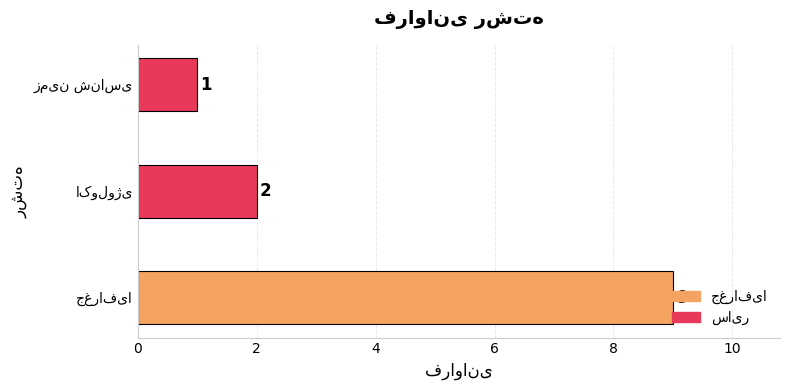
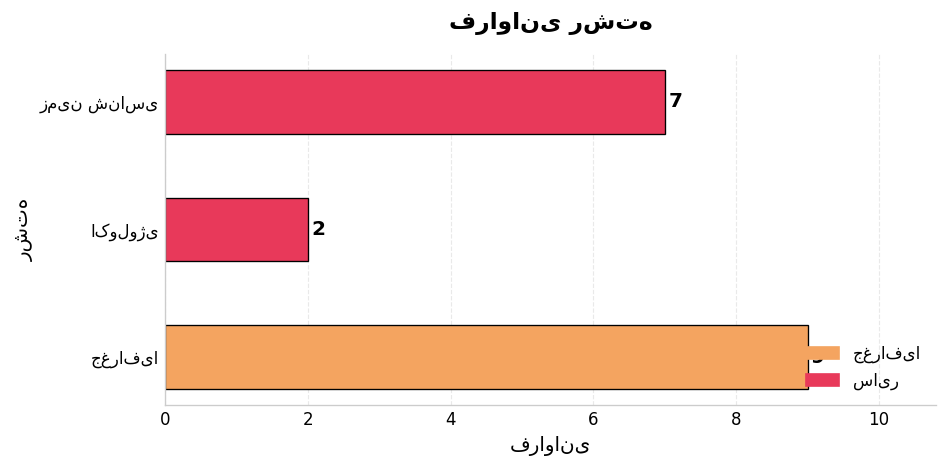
زمین شناسی: 1 -> 7
